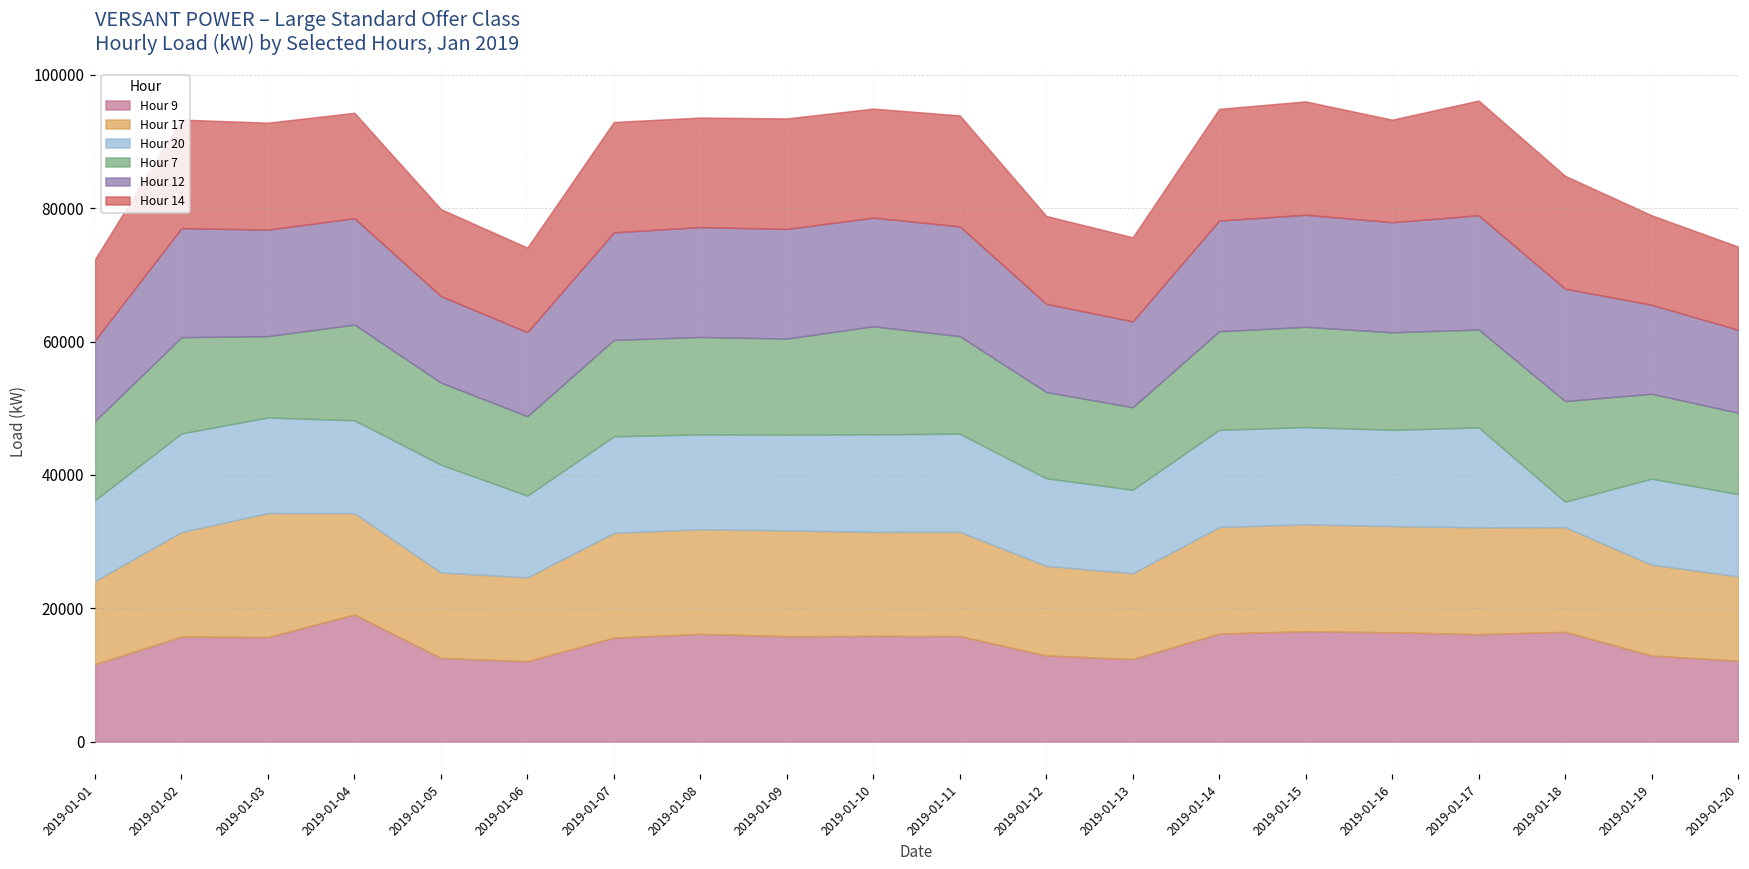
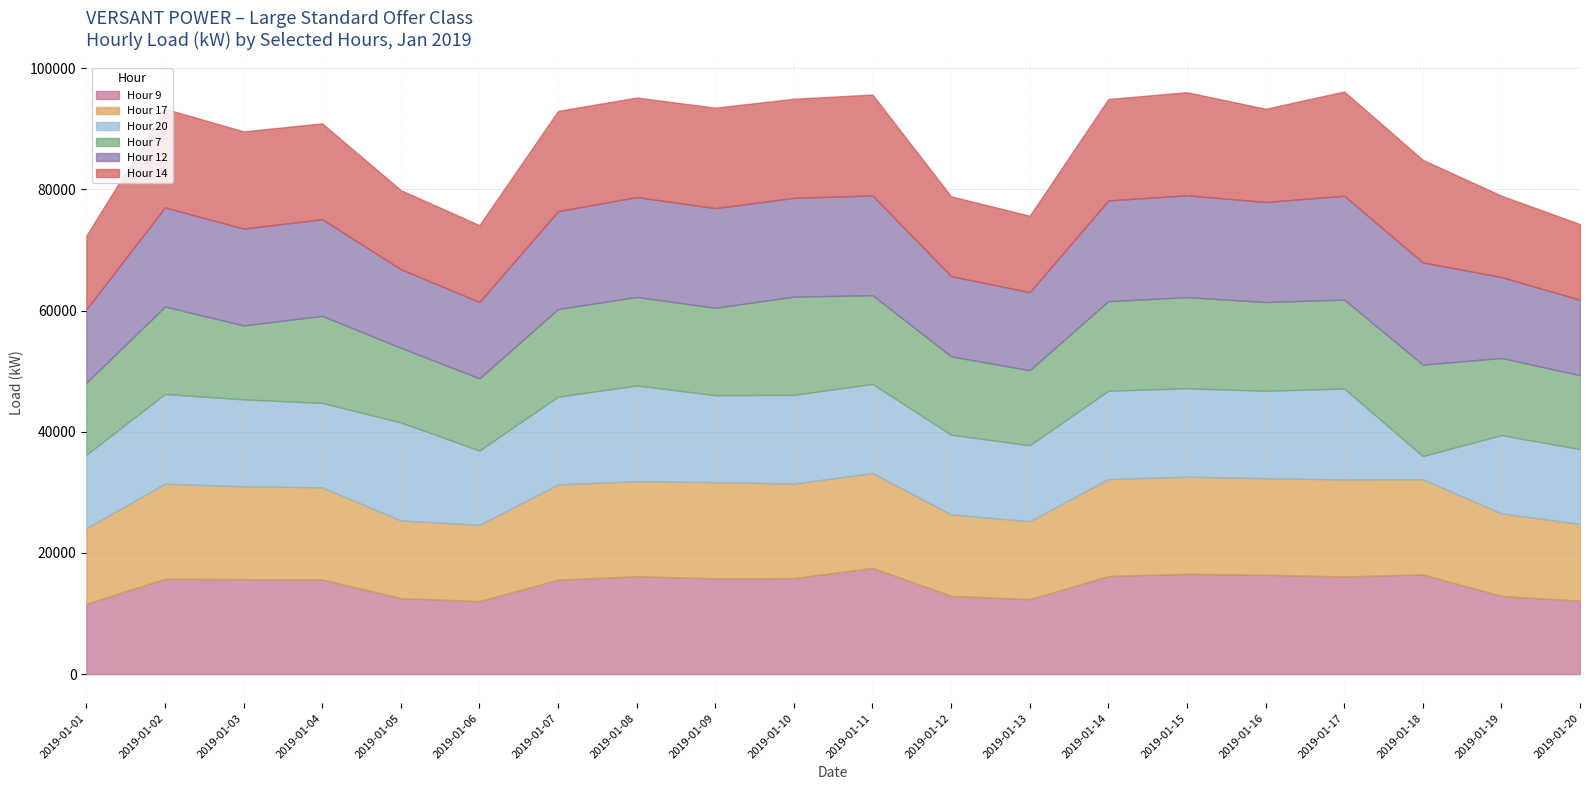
Hour 17, 2019-01-03: 19000 -> 15000
Hour 9, 2019-01-04: 19000 -> 16000
Hour 20, 2019-01-08: 14000 -> 16000
Hour 9, 2019-01-11: 16000 -> 18000
